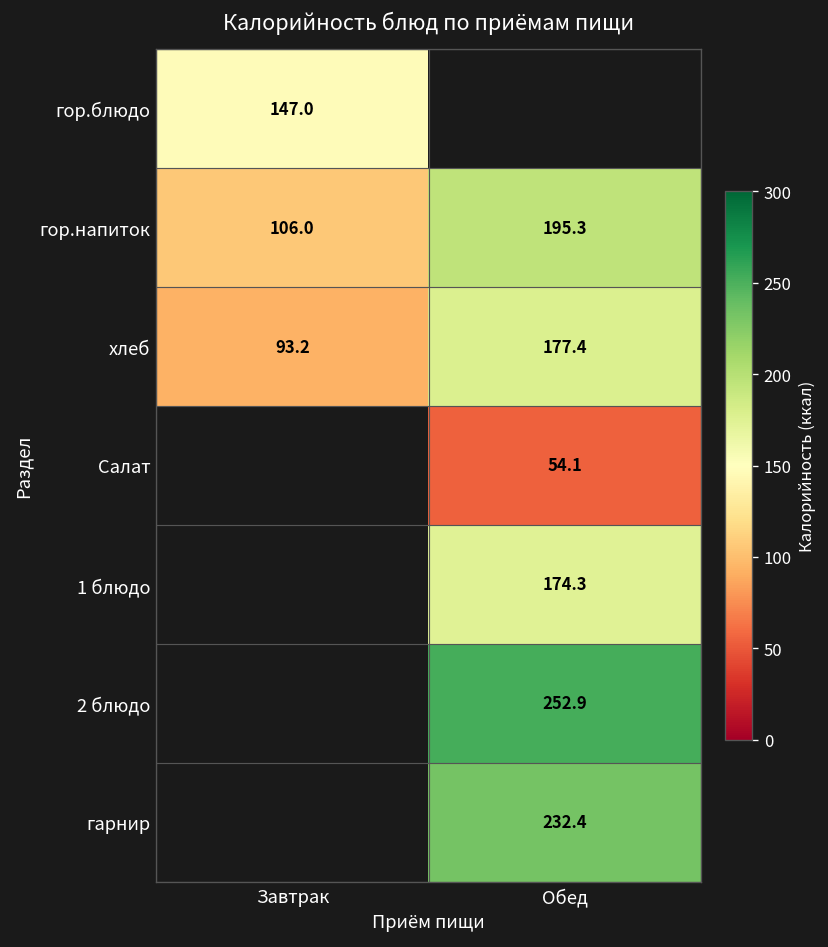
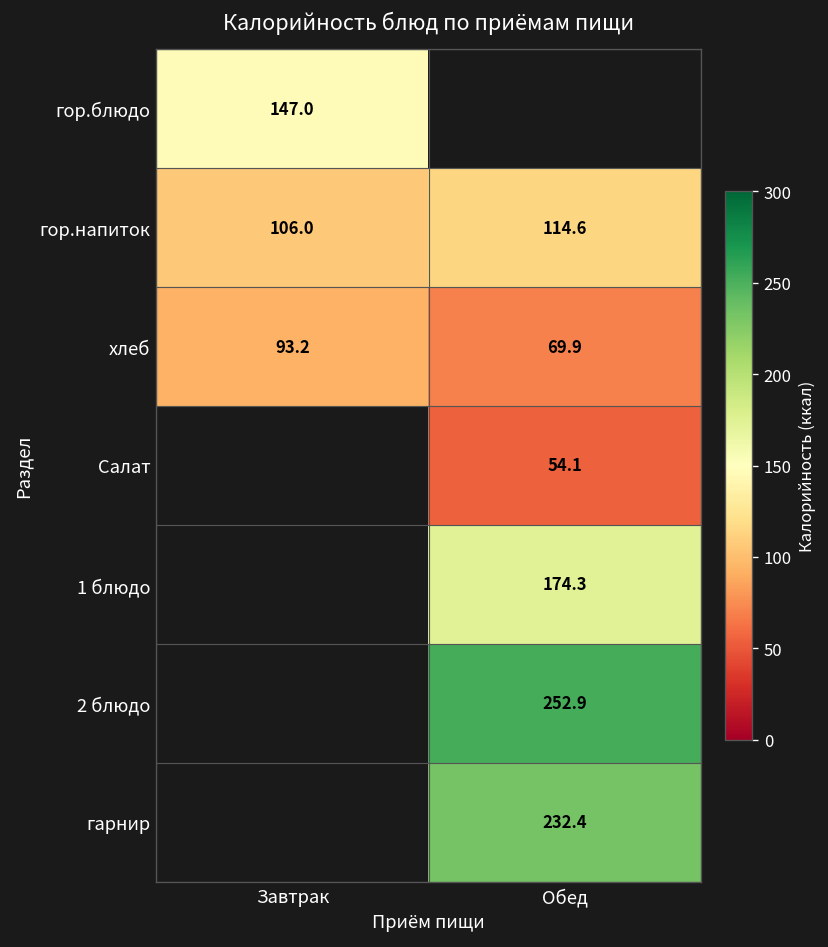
гор.напиток, Обед: 195.3 -> 114.6
хлеб, Обед: 177.4 -> 69.9
